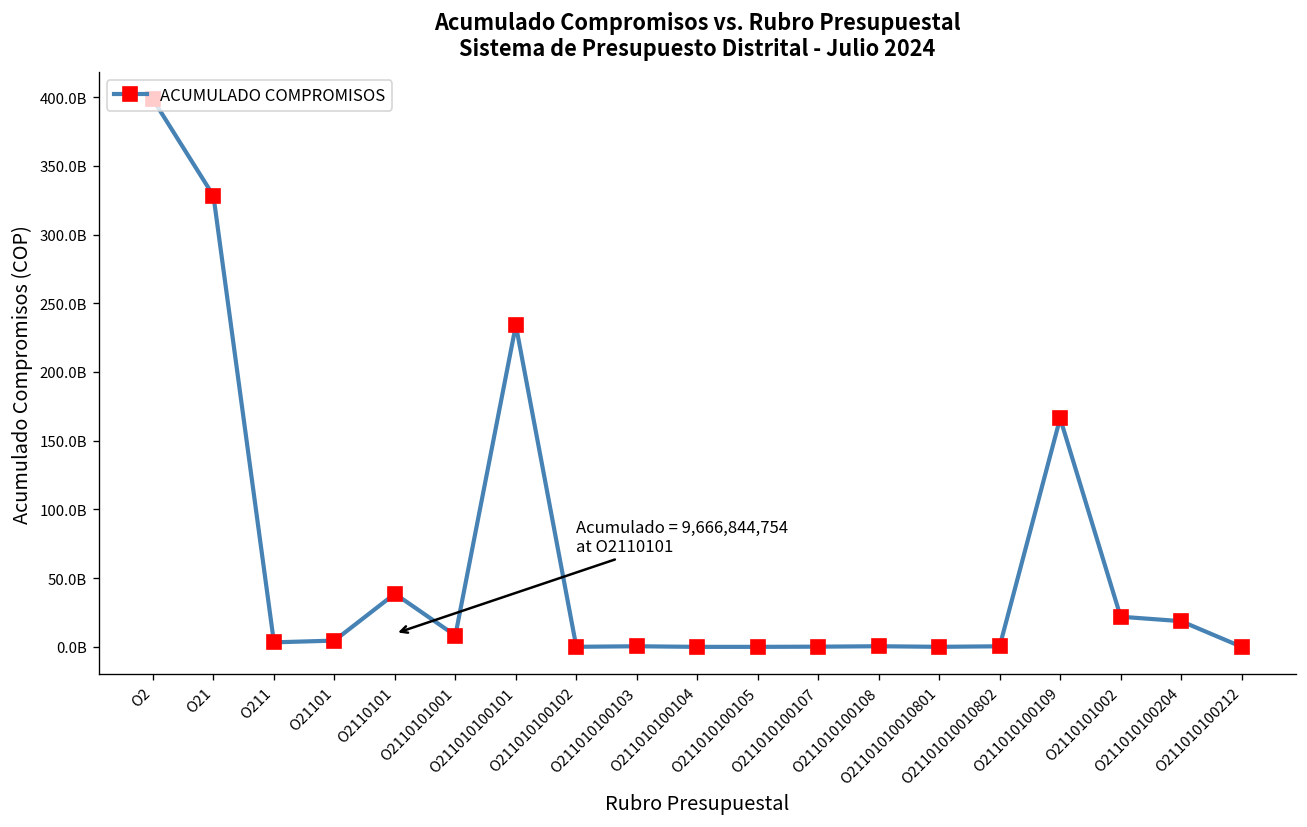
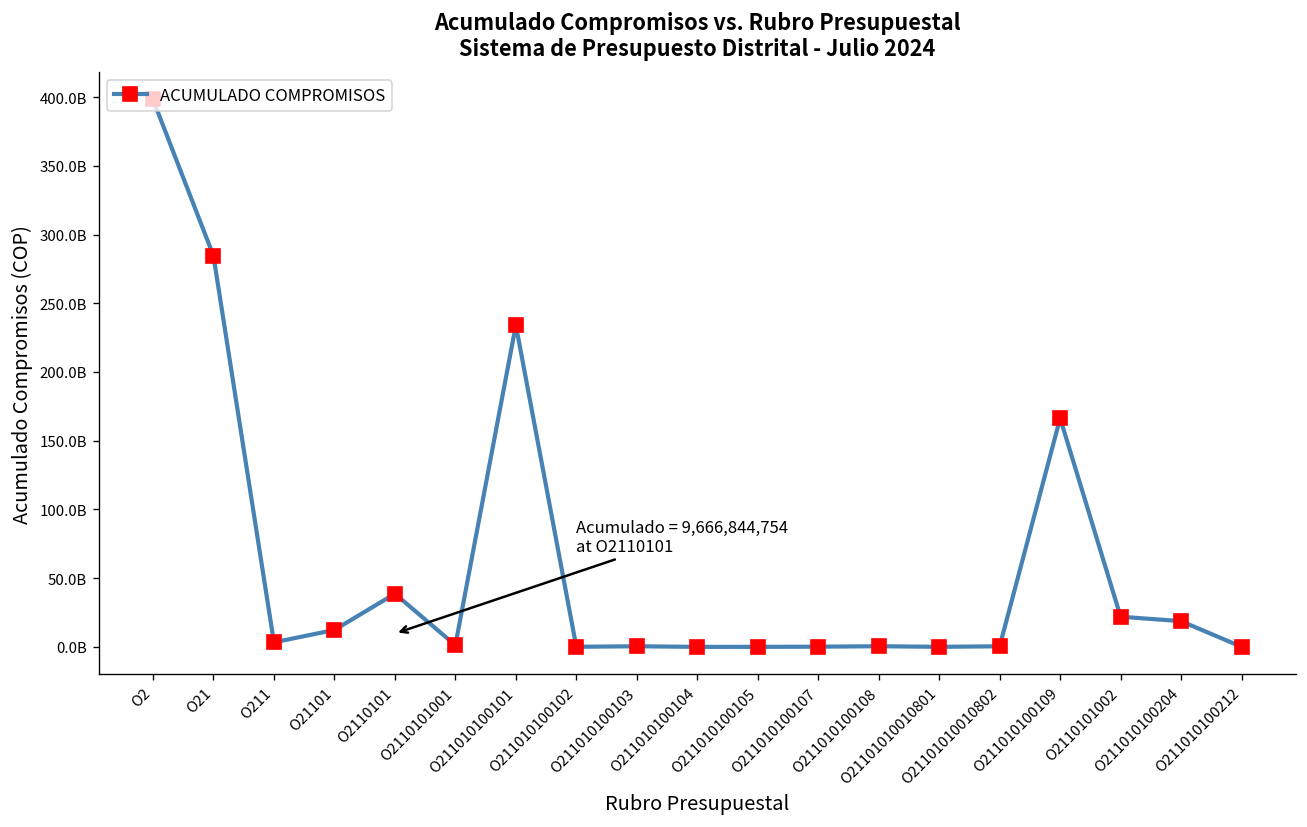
O21: 328000000000 -> 285000000000
O21101: 5000000000 -> 12000000000
O2110101001: 8000000000 -> 1000000000
